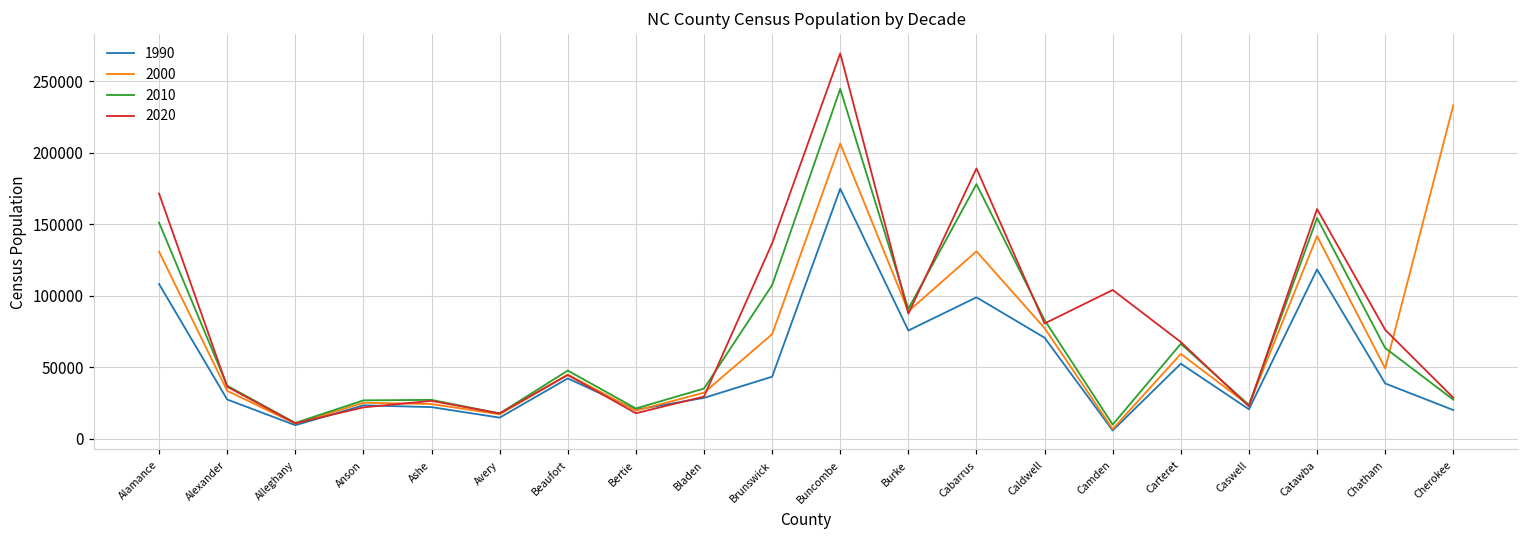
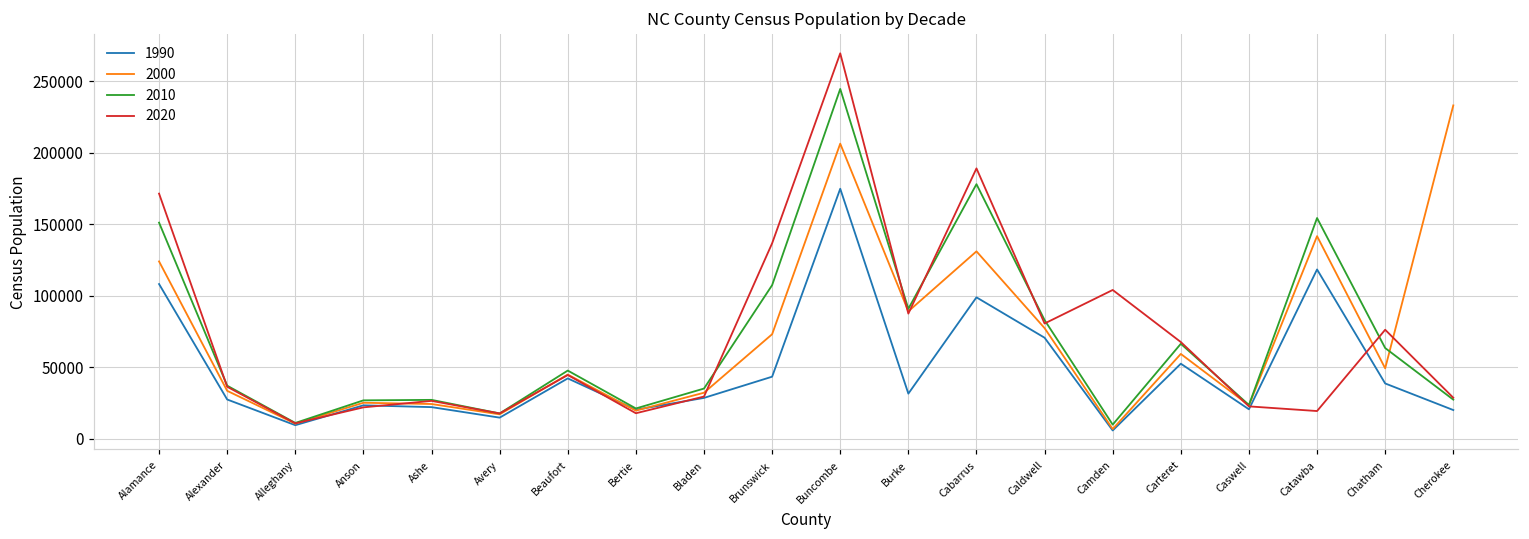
2000, Alamance: 131000 -> 124000
1990, Burke: 76000 -> 32000
2020, Catawba: 161000 -> 19000
